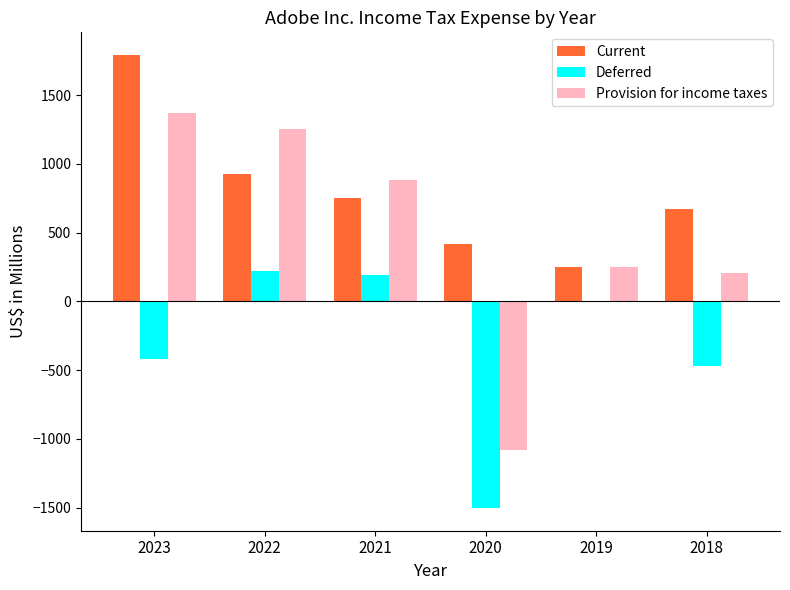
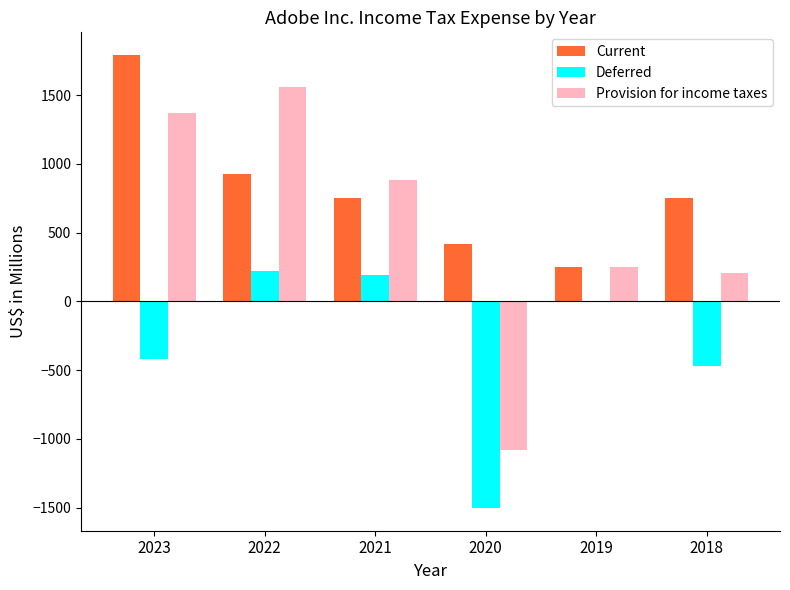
Provision for income taxes, 2022: 1250 -> 1560
Current, 2018: 670 -> 750
